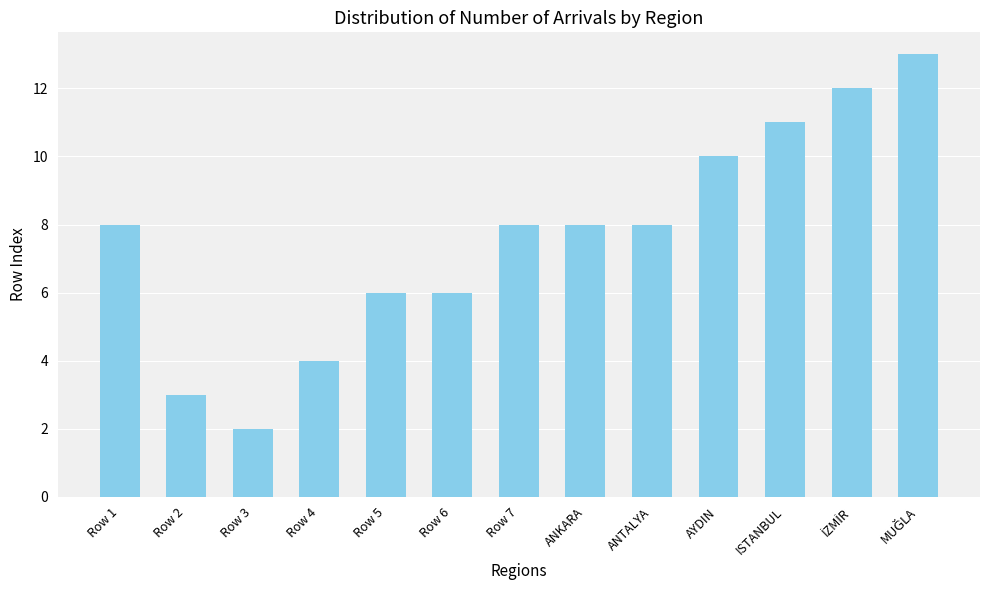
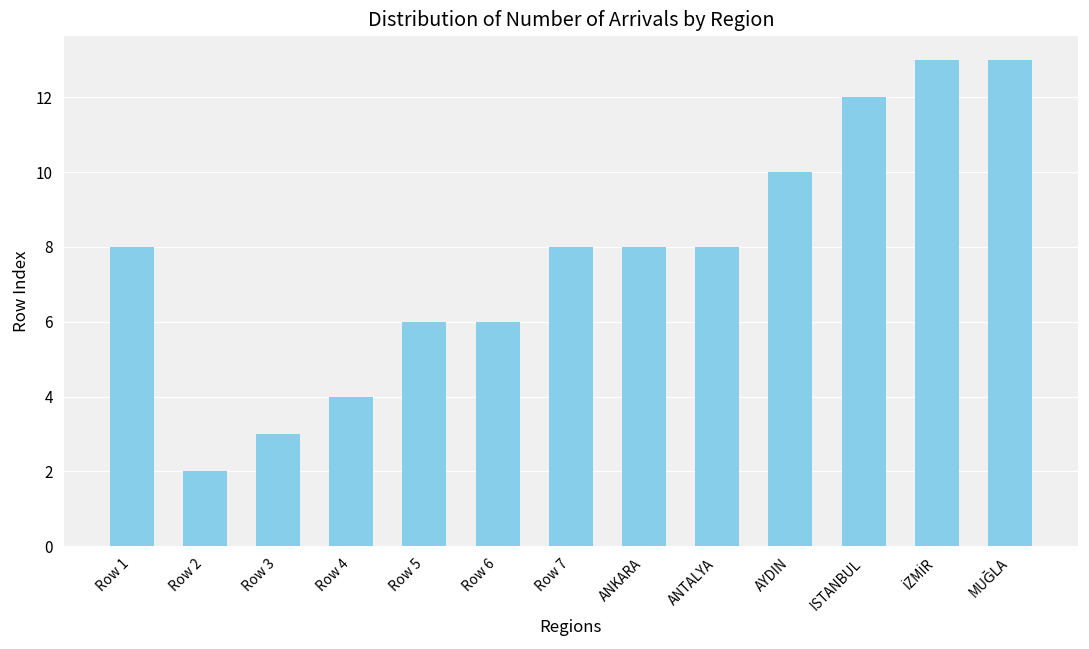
Row 2: 3 -> 2
Row 3: 2 -> 3
ISTANBUL: 11 -> 12
İZMİR: 12 -> 13
